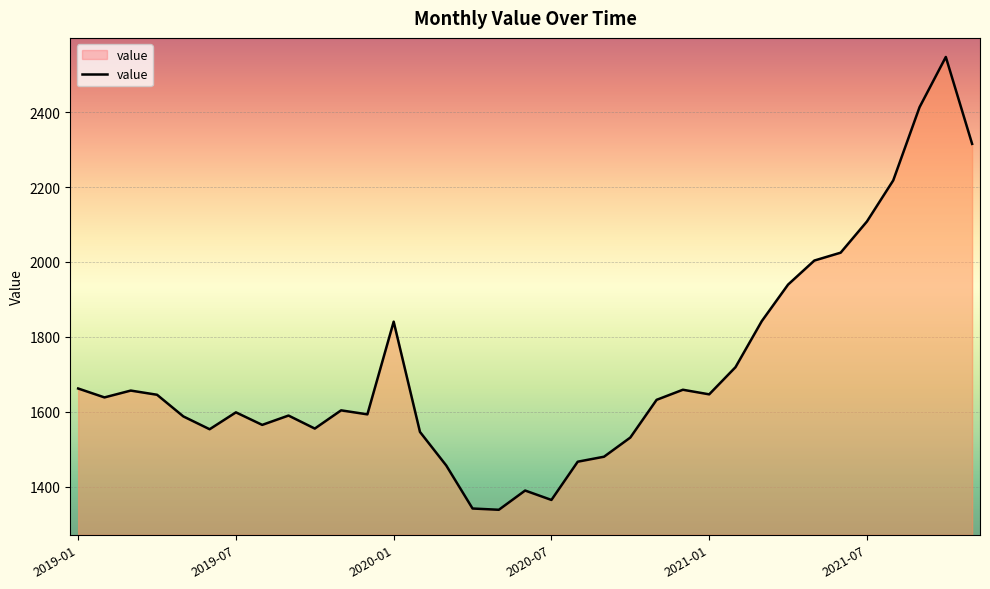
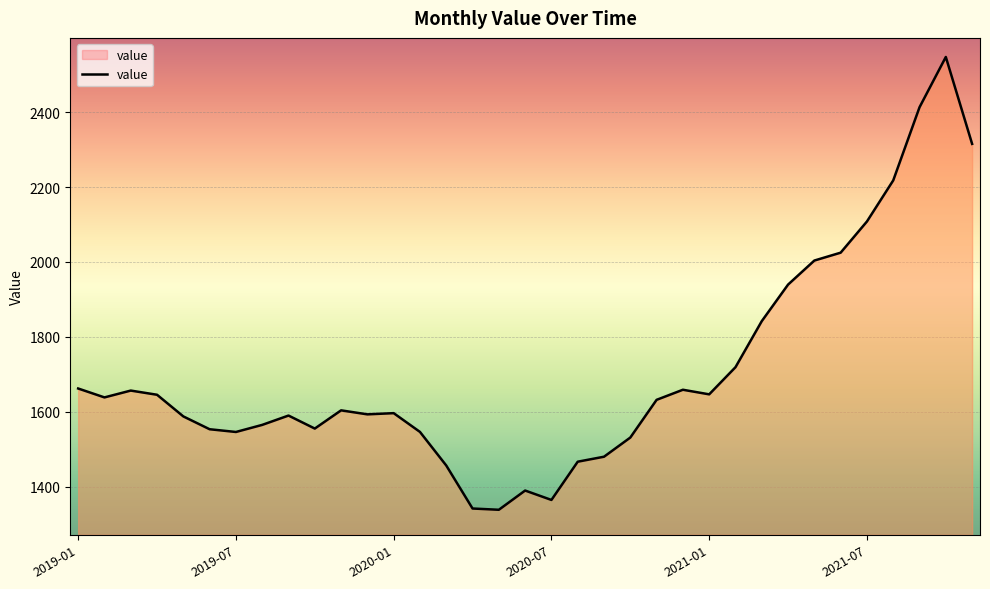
2019-07: 1600 -> 1550
2020-01: 1840 -> 1600
